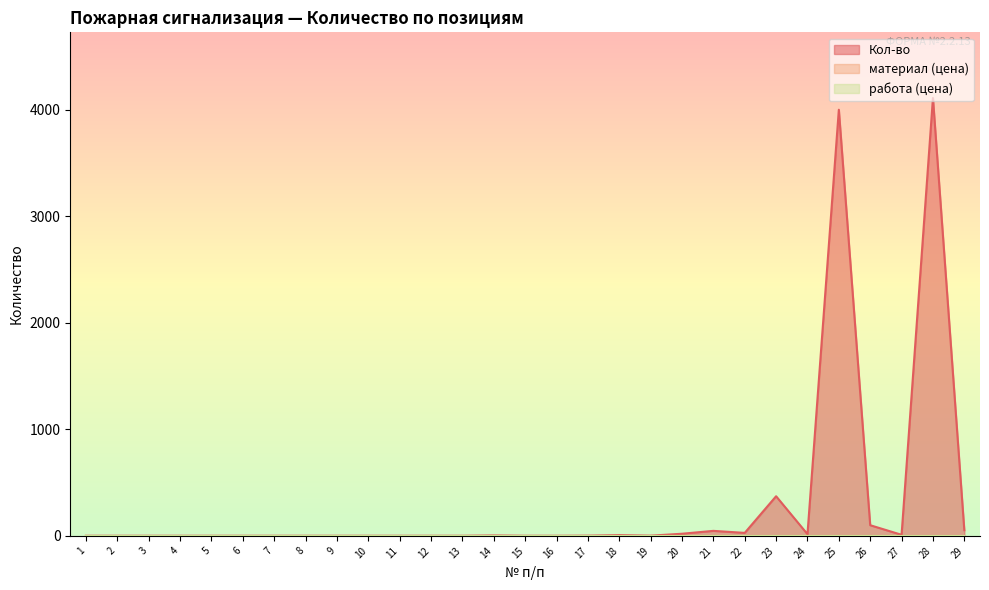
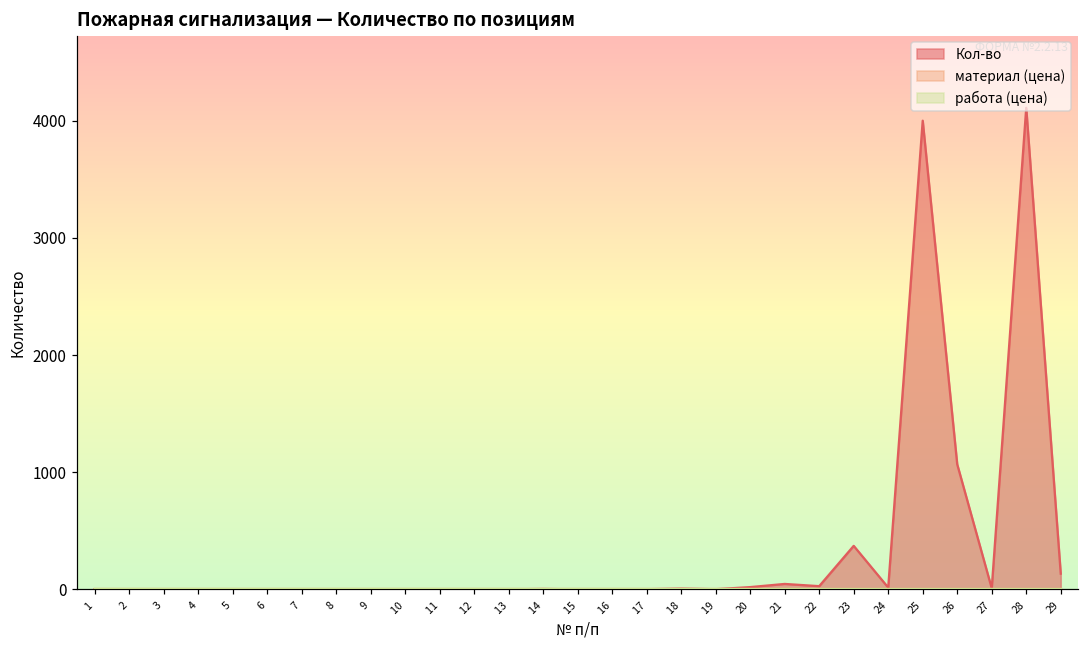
Кол-во, 26: 100 -> 1070
Кол-во, 29: 50 -> 140
